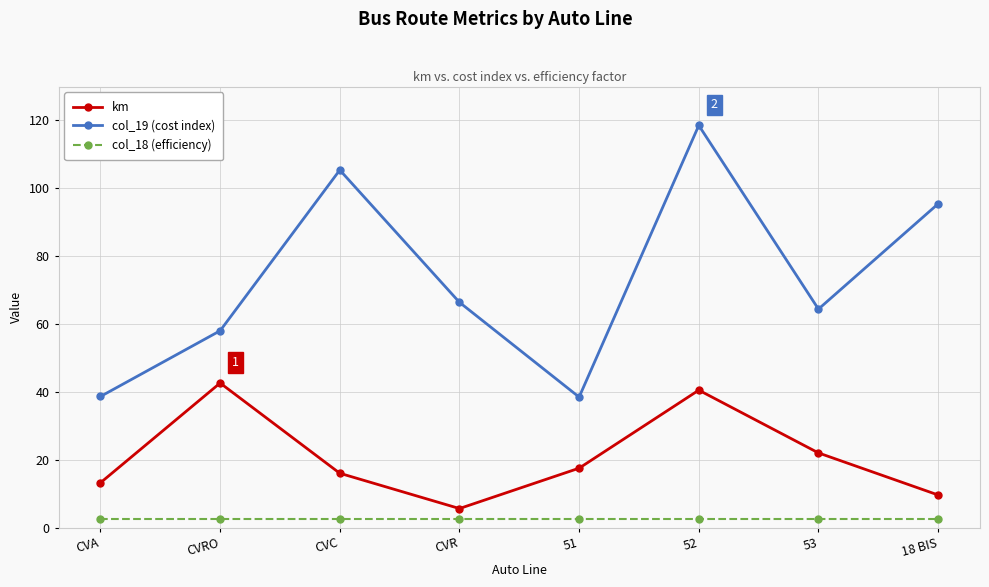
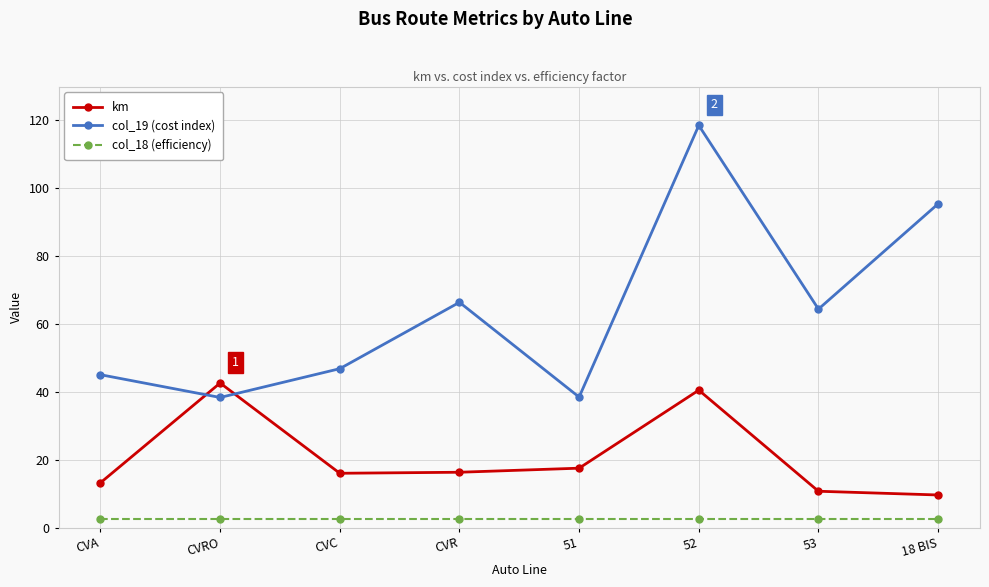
col_19 (cost index), CVA: 39 -> 45
col_19 (cost index), CVRO: 58 -> 38
col_19 (cost index), CVC: 105 -> 47
km, CVR: 6 -> 16
km, 53: 22 -> 11
